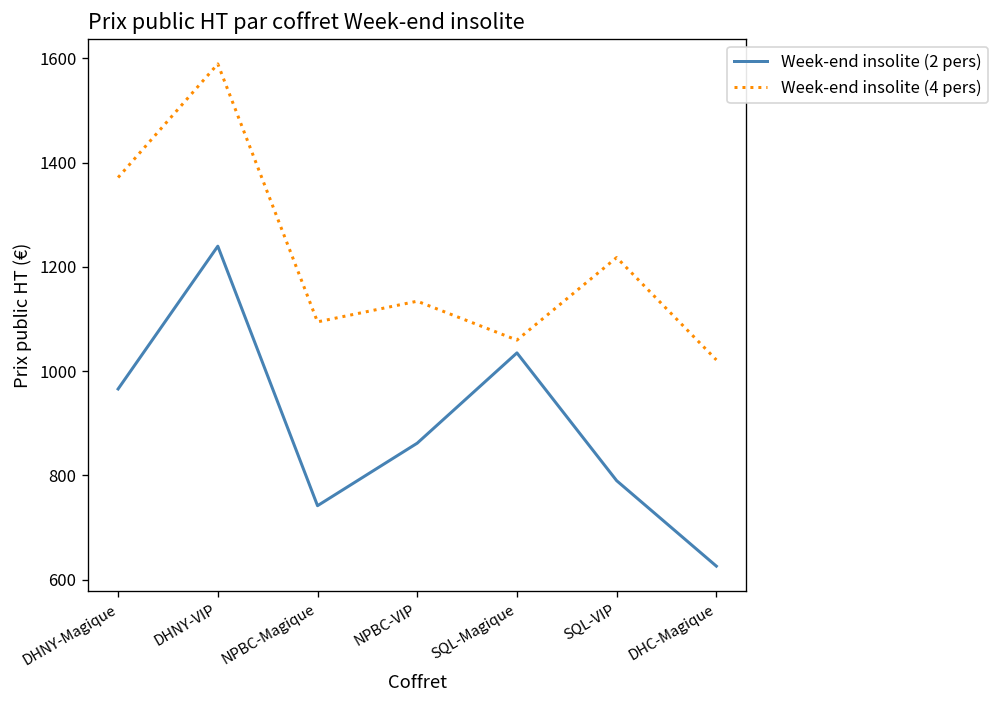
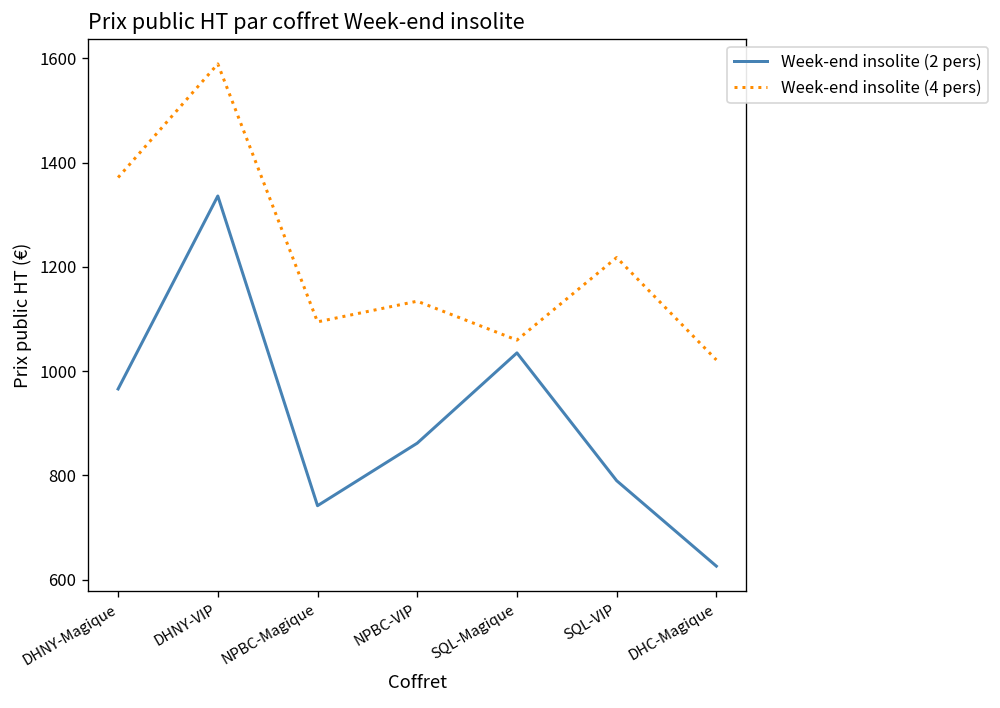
Week-end insolite (2 pers), DHNY-VIP: 1240 -> 1340
